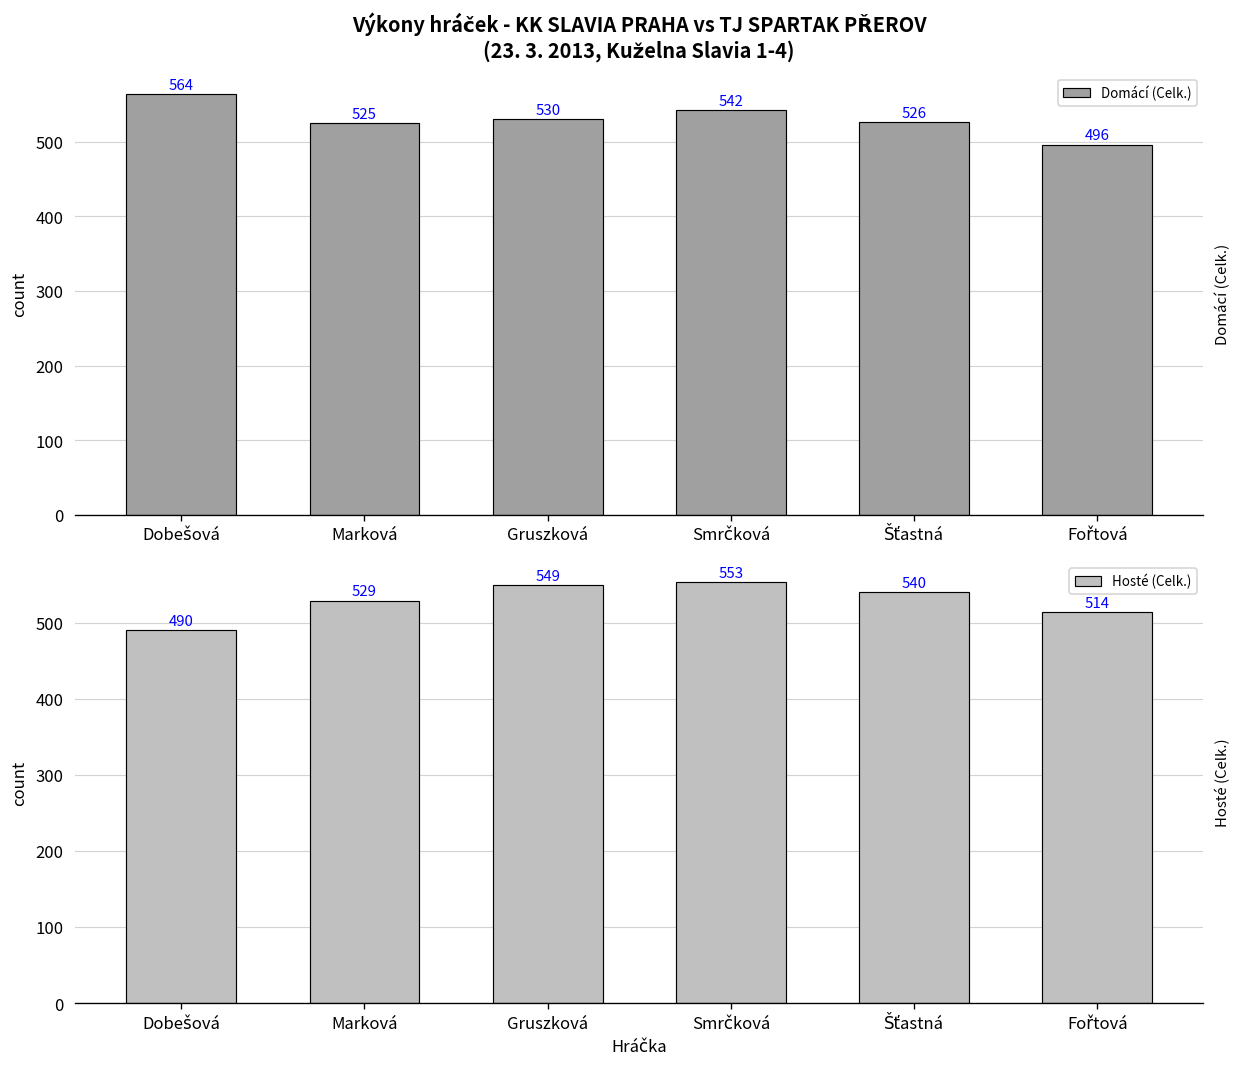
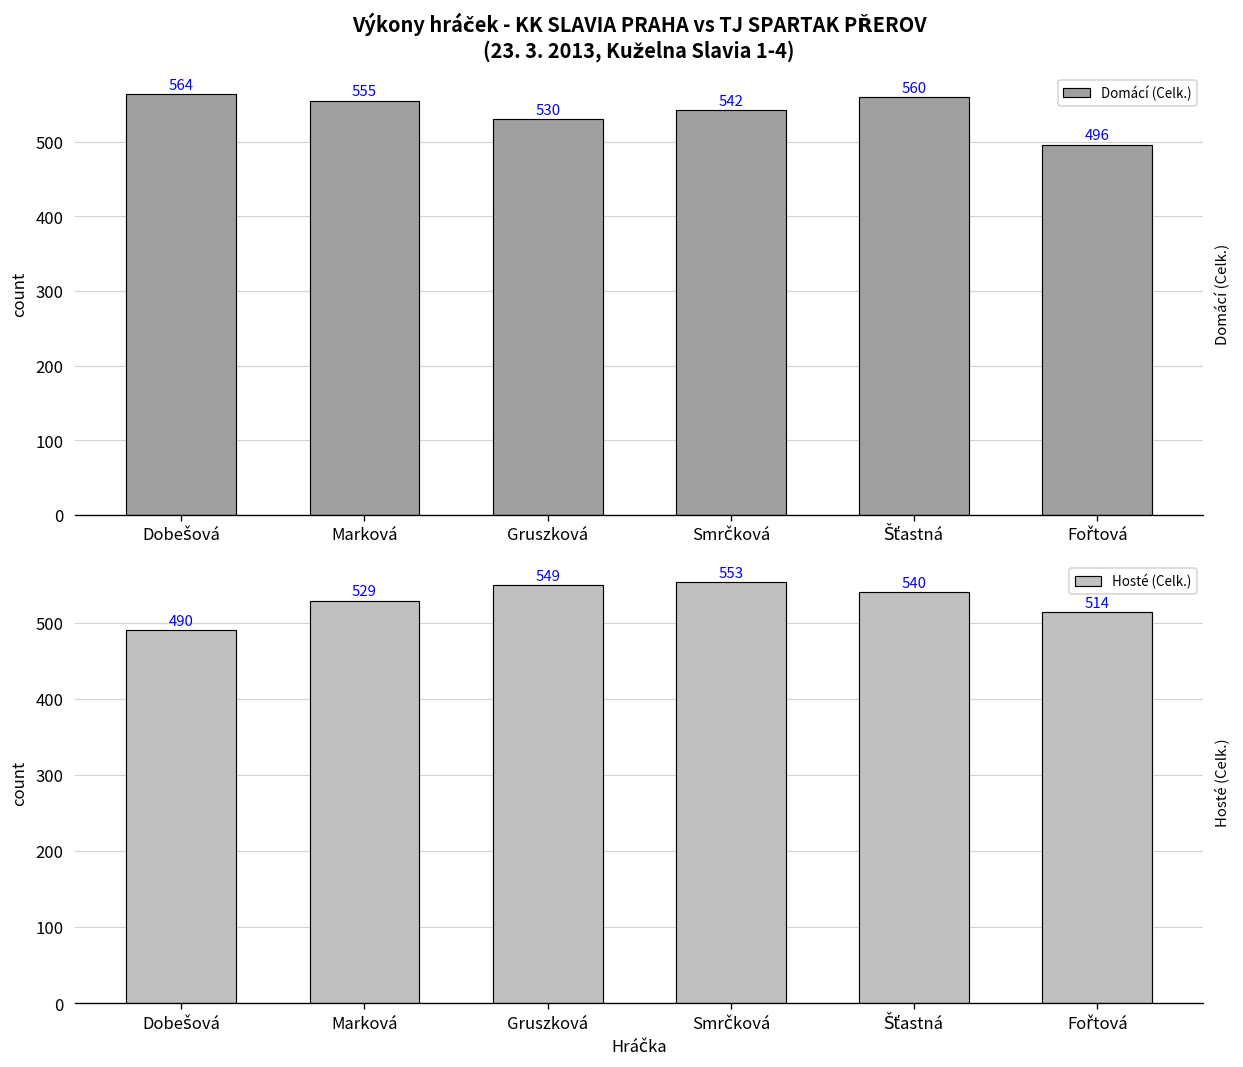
Výkony hráček - KK SLAVIA PRAHA vs TJ SPARTAK PŘEROV (23. 3. 2013, Kuželna Slavia 1-4), Marková: 525 -> 555
Výkony hráček - KK SLAVIA PRAHA vs TJ SPARTAK PŘEROV (23. 3. 2013, Kuželna Slavia 1-4), Šťastná: 526 -> 560
